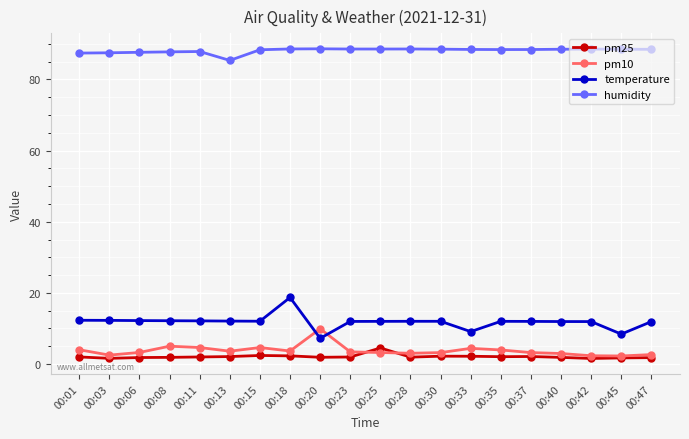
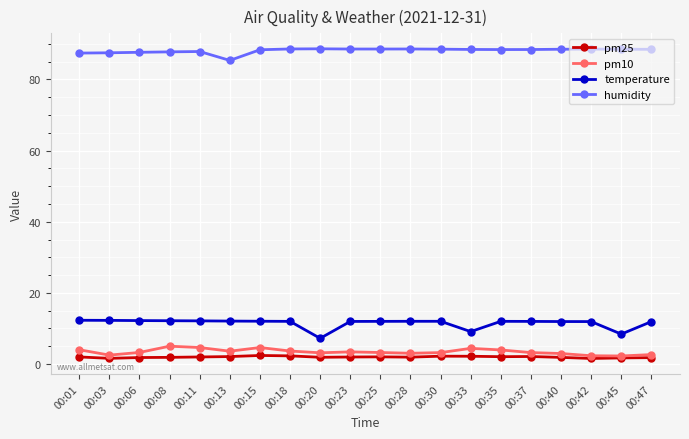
temperature, 00:18: 19 -> 12
pm10, 00:20: 10 -> 3
pm25, 00:25: 5 -> 2
